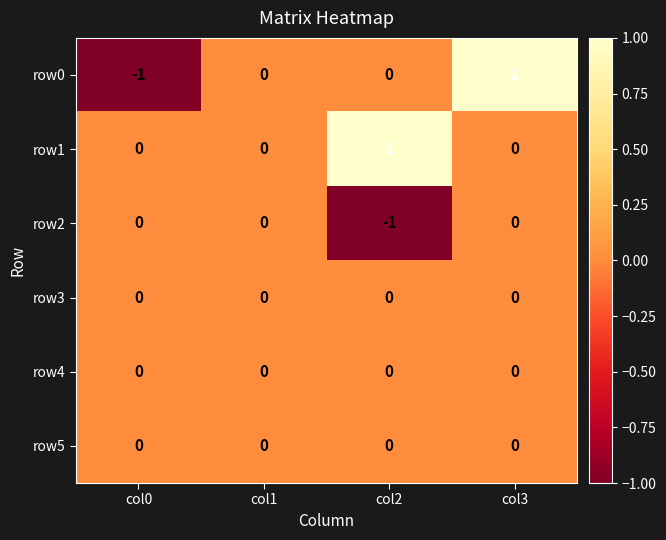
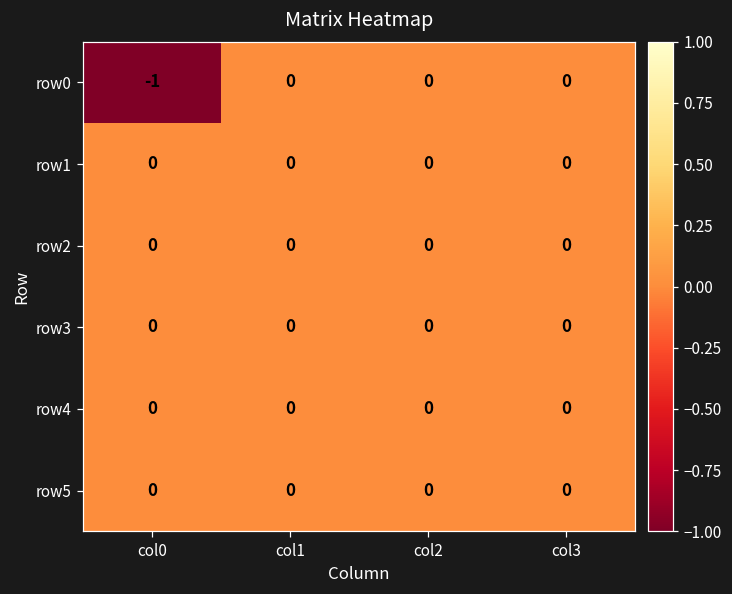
row0, col3: 1 -> 0
row1, col2: 1 -> 0
row2, col2: -1 -> 0
